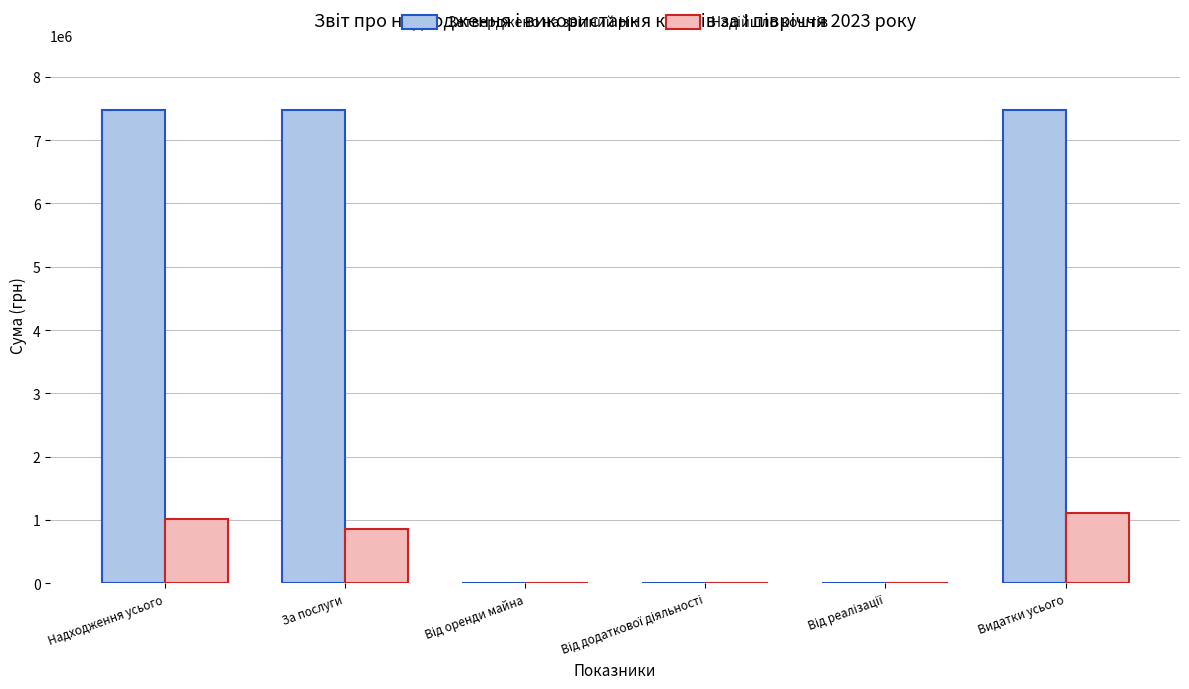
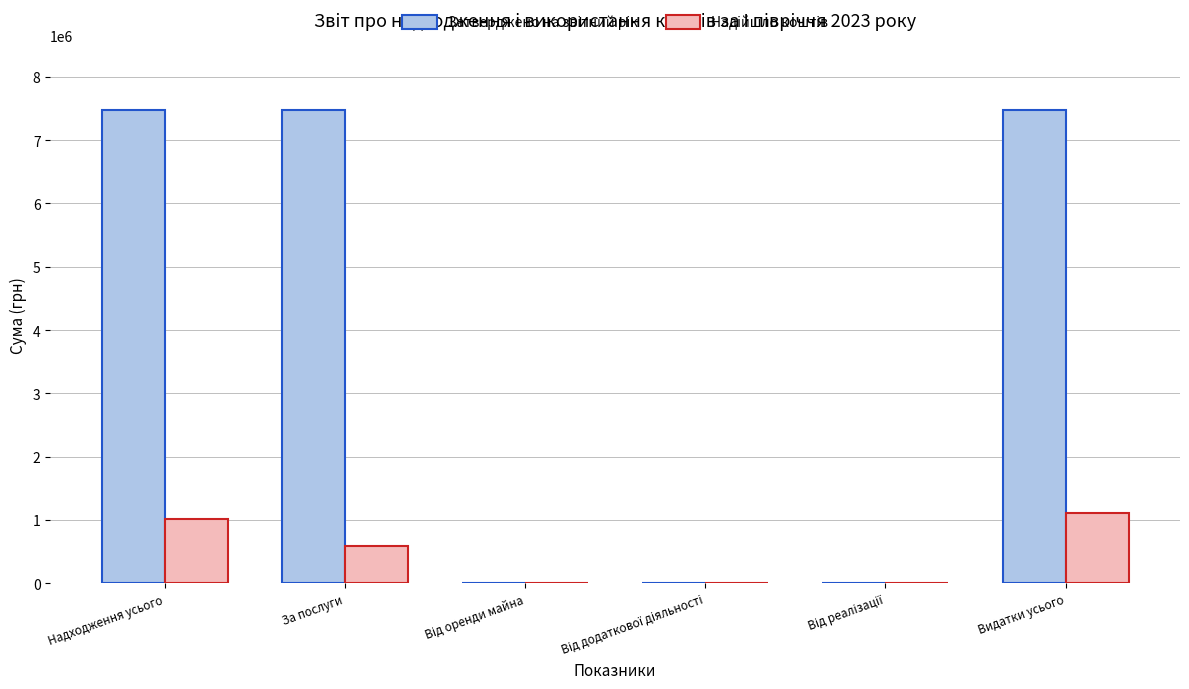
Надійшло коштів, За послуги: 900000 -> 600000
